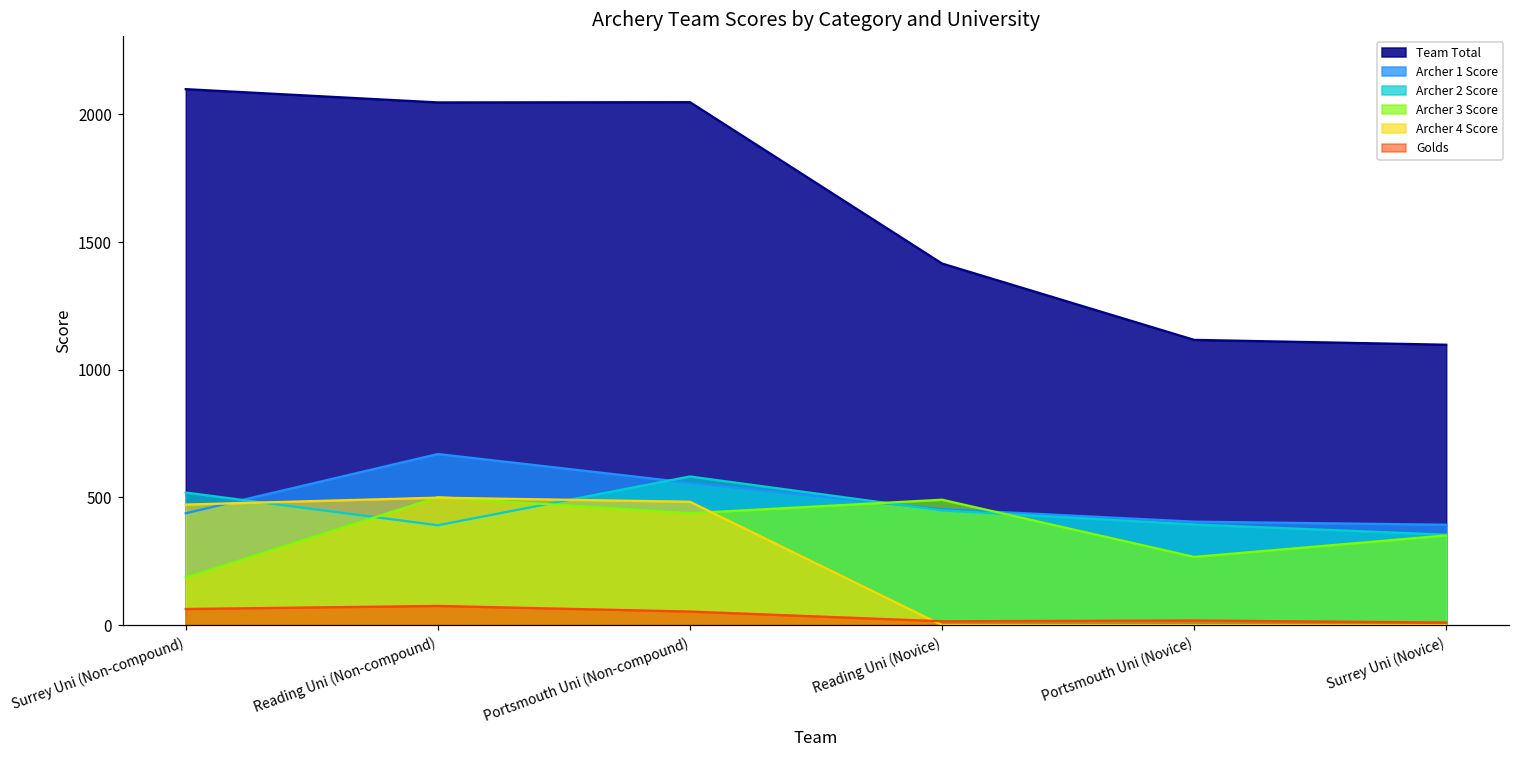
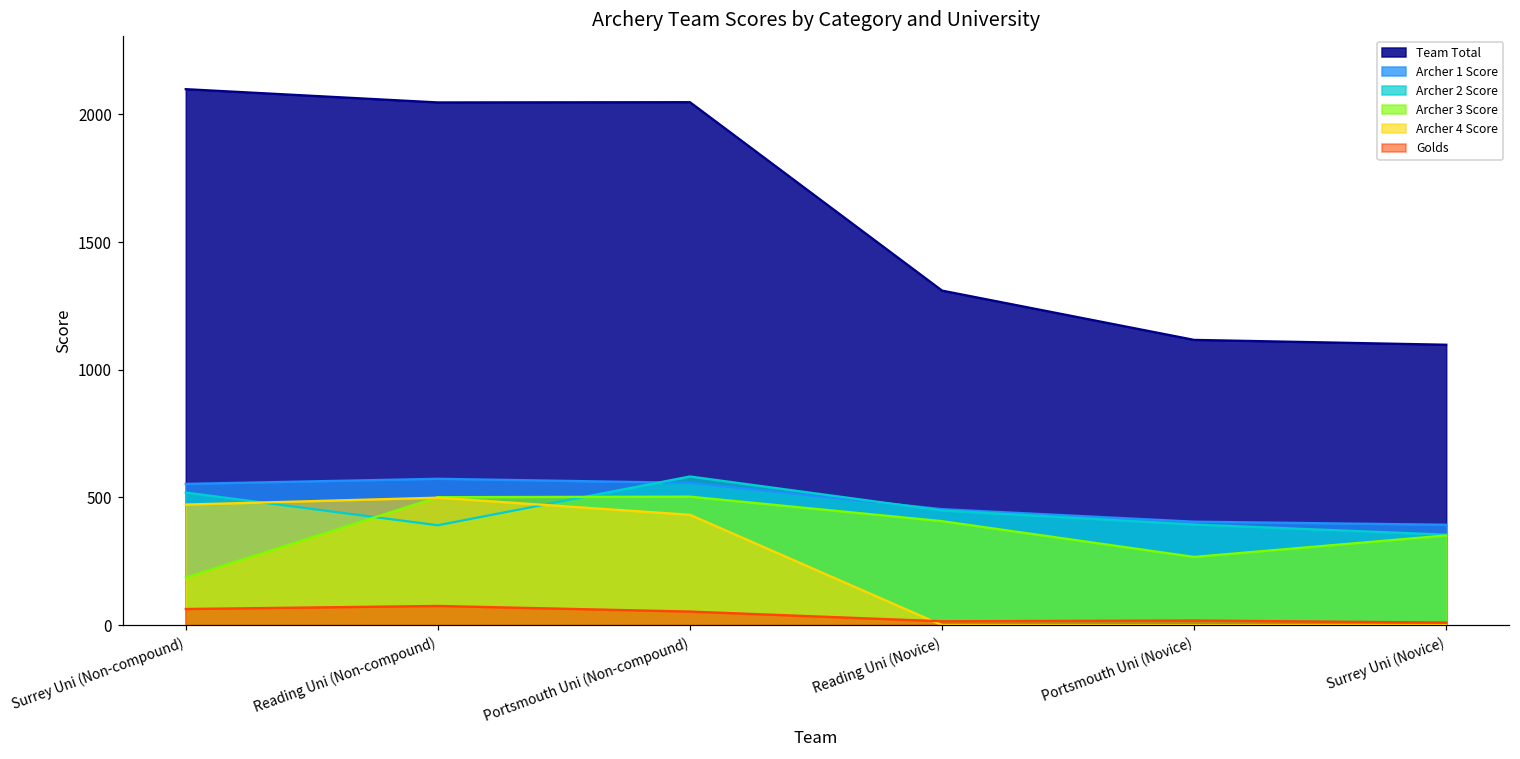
Archer 1 Score, Surrey Uni (Non-compound): 440 -> 550
Archer 1 Score, Reading Uni (Non-compound): 670 -> 570
Archer 3 Score, Portsmouth Uni (Non-compound): 440 -> 500
Archer 4 Score, Portsmouth Uni (Non-compound): 480 -> 430
Team Total, Reading Uni (Novice): 1420 -> 1310
Archer 3 Score, Reading Uni (Novice): 490 -> 410
